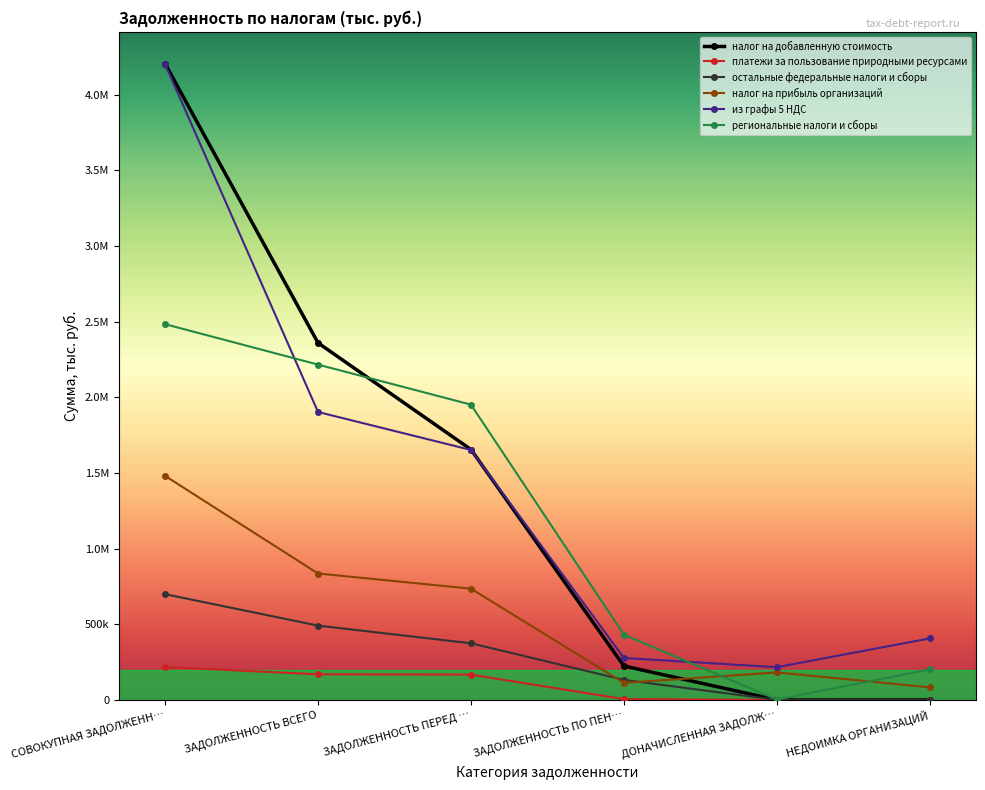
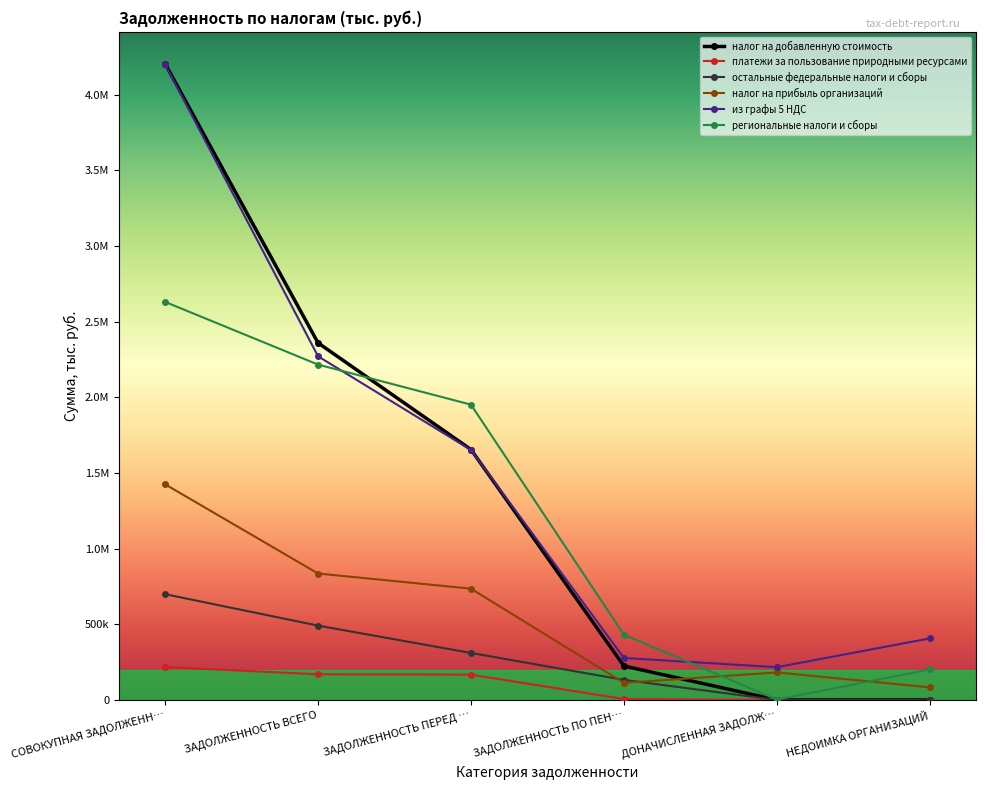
налог на прибыль организаций, СОВОКУПНАЯ ЗАДОЛЖЕНН…: 1480000 -> 1430000
региональные налоги и сборы, СОВОКУПНАЯ ЗАДОЛЖЕНН…: 2480000 -> 2630000
из графы 5 НДС, ЗАДОЛЖЕННОСТЬ ВСЕГО: 1900000 -> 2270000
остальные федеральные налоги и сборы, ЗАДОЛЖЕННОСТЬ ПЕРЕД …: 370000 -> 310000
